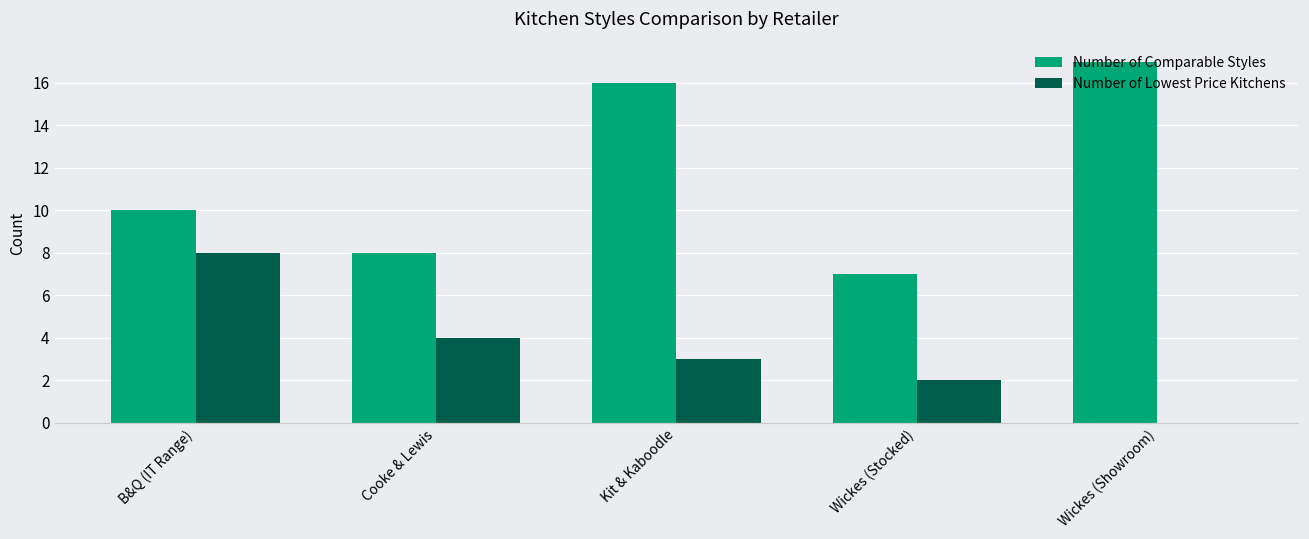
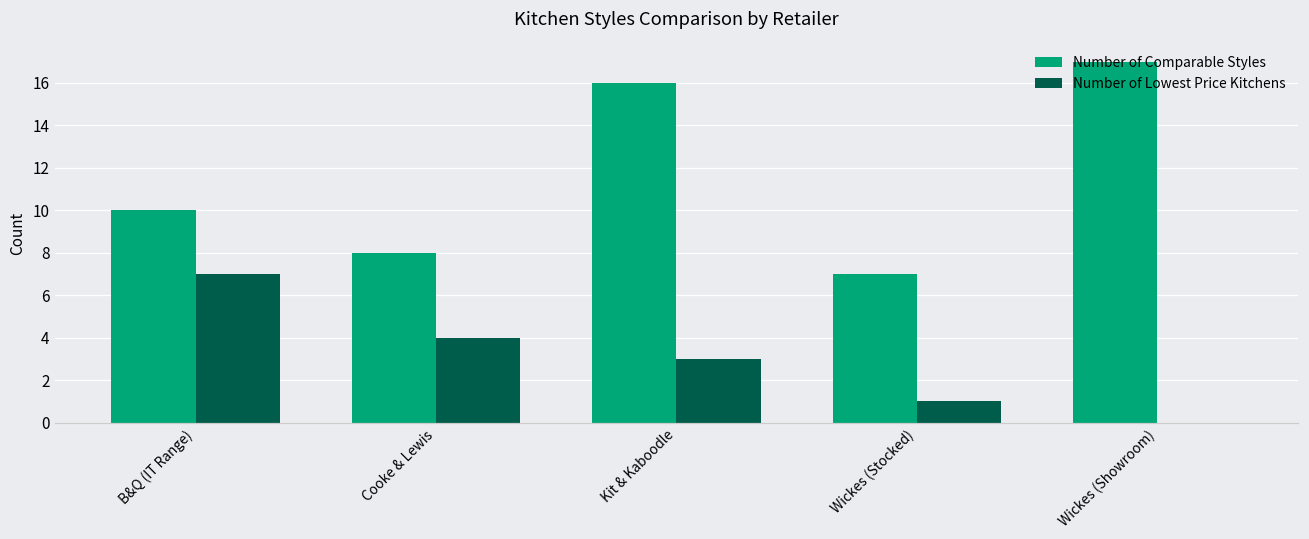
Number of Lowest Price Kitchens, B&Q (IT Range): 8 -> 7
Number of Lowest Price Kitchens, Wickes (Stocked): 2 -> 1
